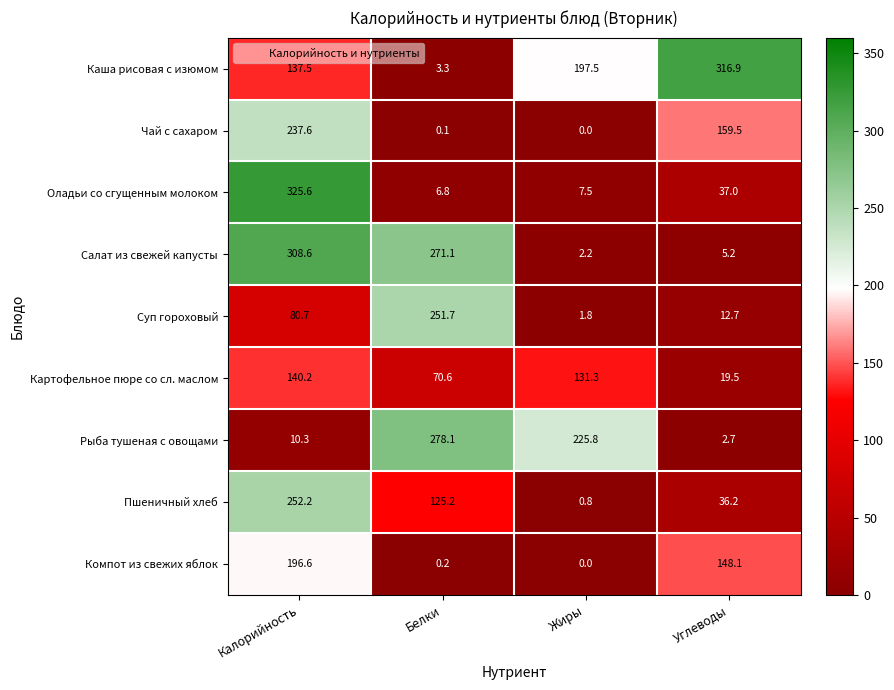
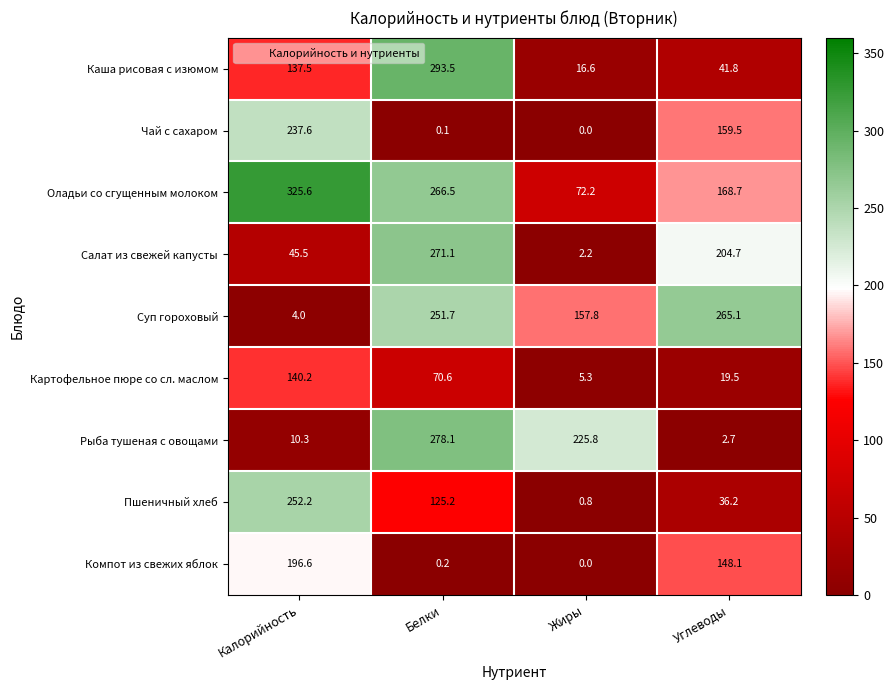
Каша рисовая с изюмом, Белки: 3.3 -> 293.5
Каша рисовая с изюмом, Жиры: 197.5 -> 16.6
Каша рисовая с изюмом, Углеводы: 316.9 -> 41.8
Оладьи со сгущенным молоком, Белки: 6.8 -> 266.5
Оладьи со сгущенным молоком, Жиры: 7.5 -> 72.2
Оладьи со сгущенным молоком, Углеводы: 37.0 -> 168.7
Салат из свежей капусты, Калорийность: 308.6 -> 45.5
Салат из свежей капусты, Углеводы: 5.2 -> 204.7
Суп гороховый, Калорийность: 80.7 -> 4.0
Суп гороховый, Жиры: 1.8 -> 157.8
Суп гороховый, Углеводы: 12.7 -> 265.1
Картофельное пюре со сл. маслом, Жиры: 131.3 -> 5.3
